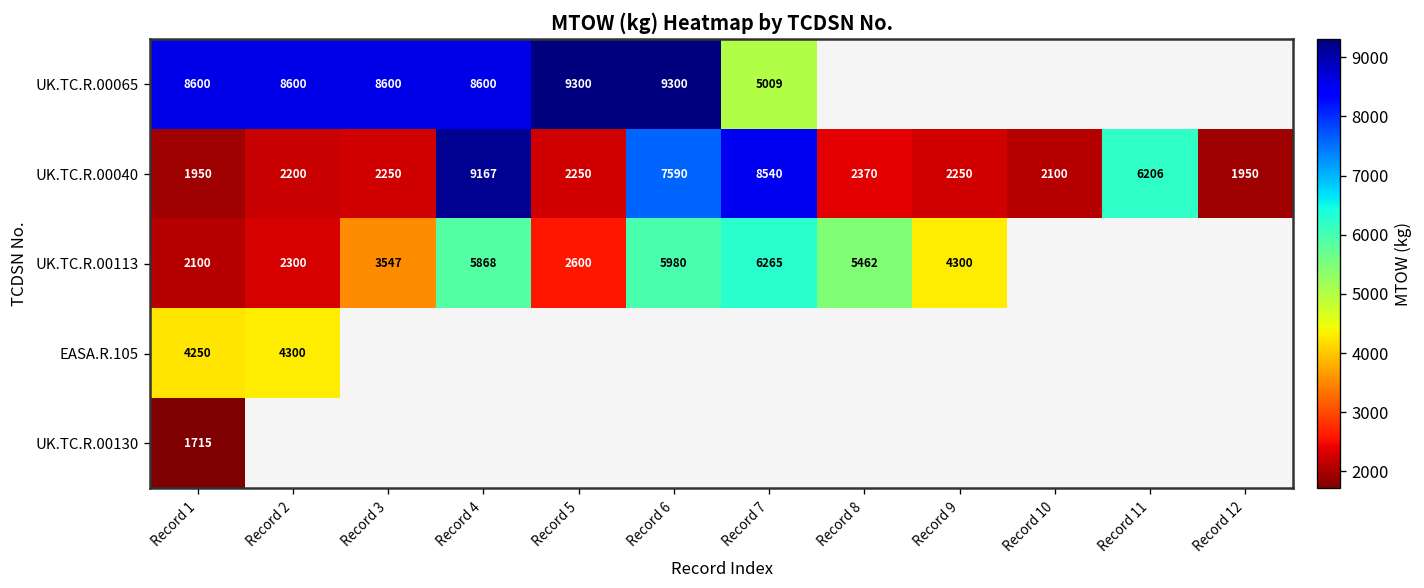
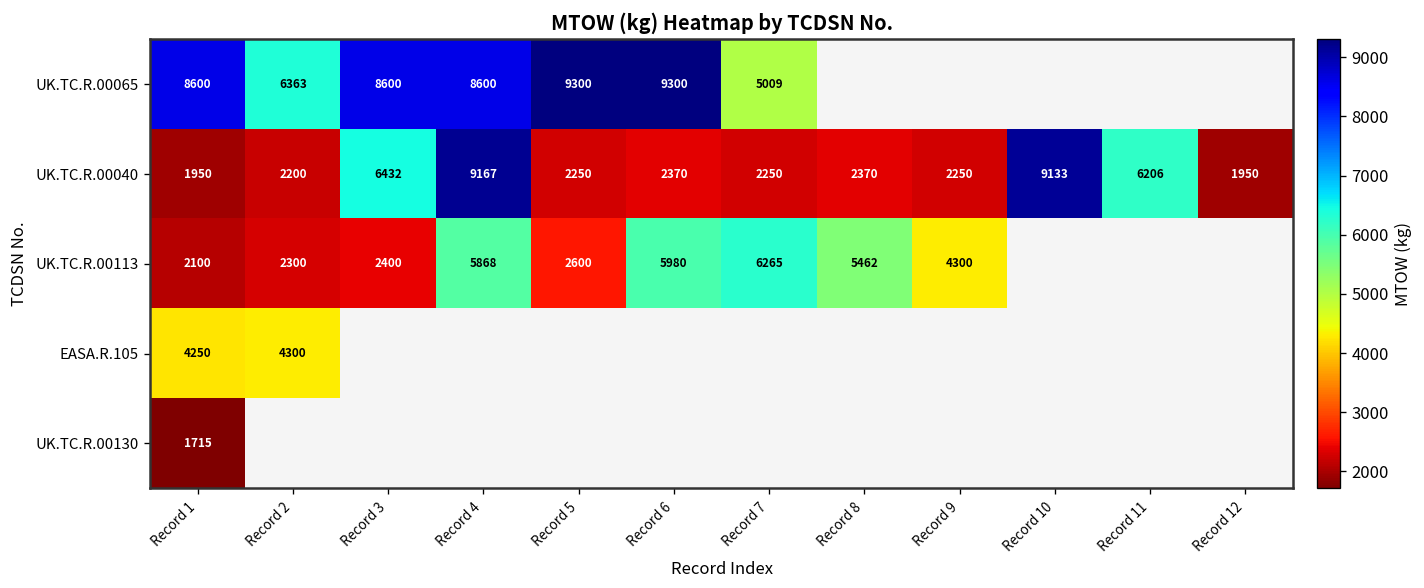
UK.TC.R.00065, Record 2: 8600 -> 6363
UK.TC.R.00040, Record 3: 2250 -> 6432
UK.TC.R.00040, Record 6: 7590 -> 2370
UK.TC.R.00040, Record 7: 8540 -> 2250
UK.TC.R.00040, Record 10: 2100 -> 9133
UK.TC.R.00113, Record 3: 3547 -> 2400
